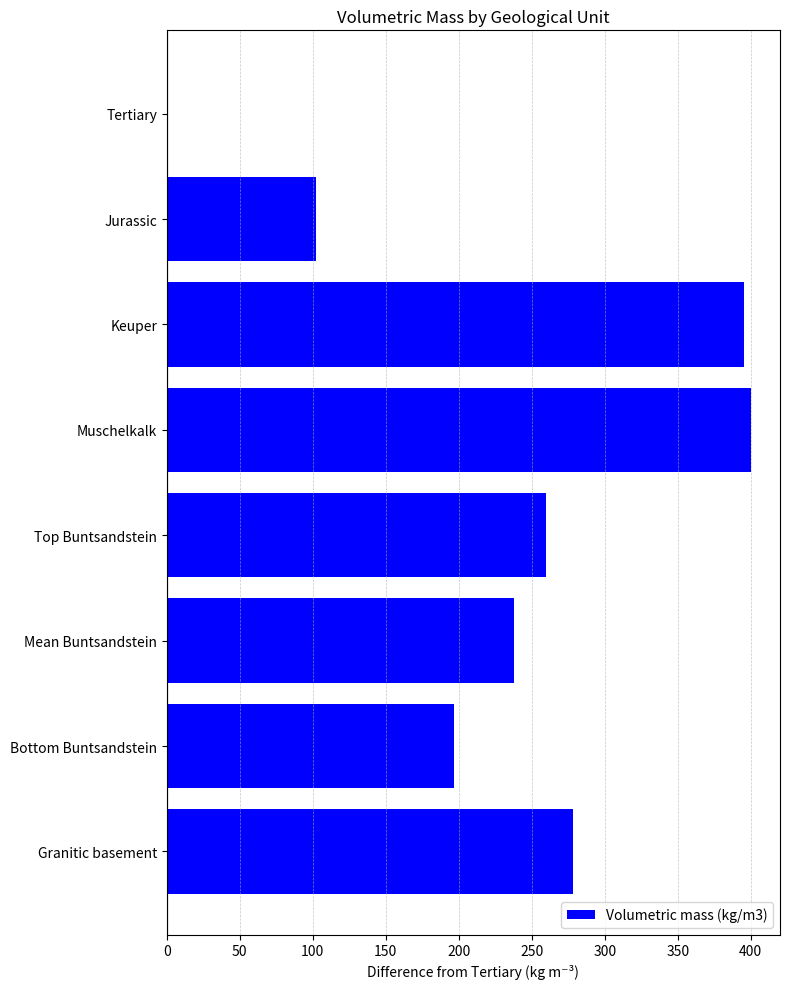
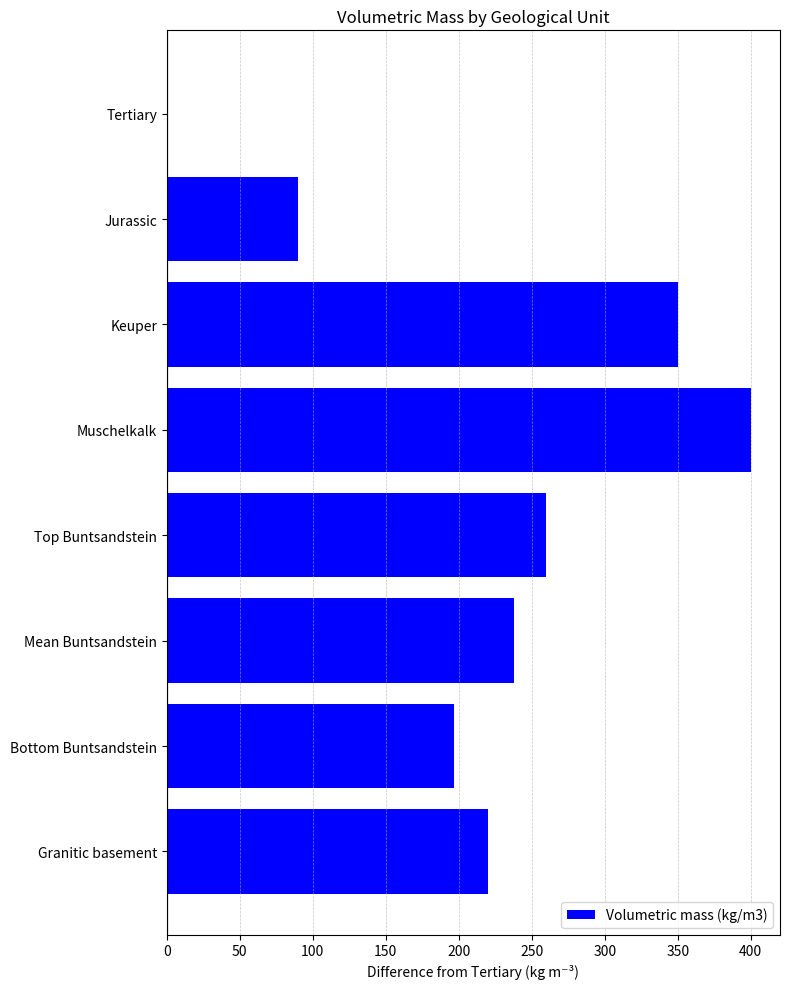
Jurassic: 102 -> 90
Keuper: 395 -> 350
Granitic basement: 278 -> 220
